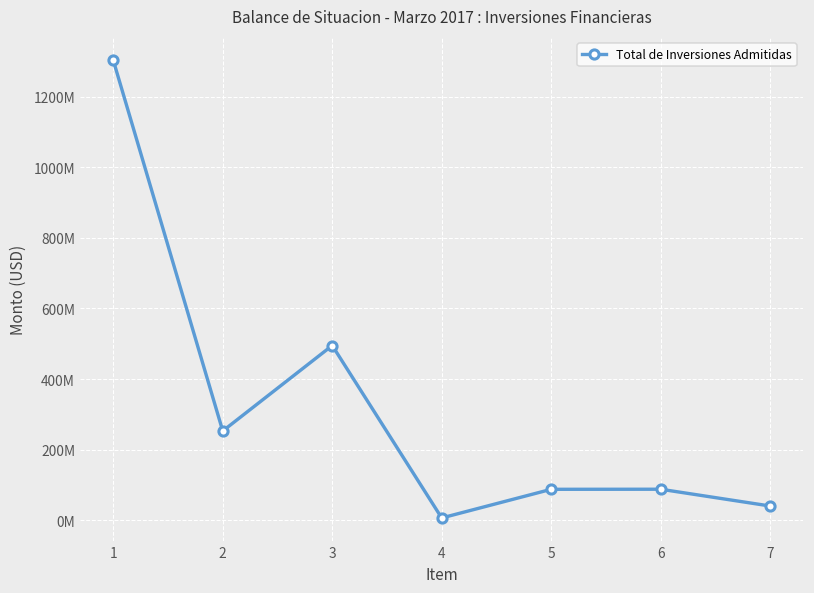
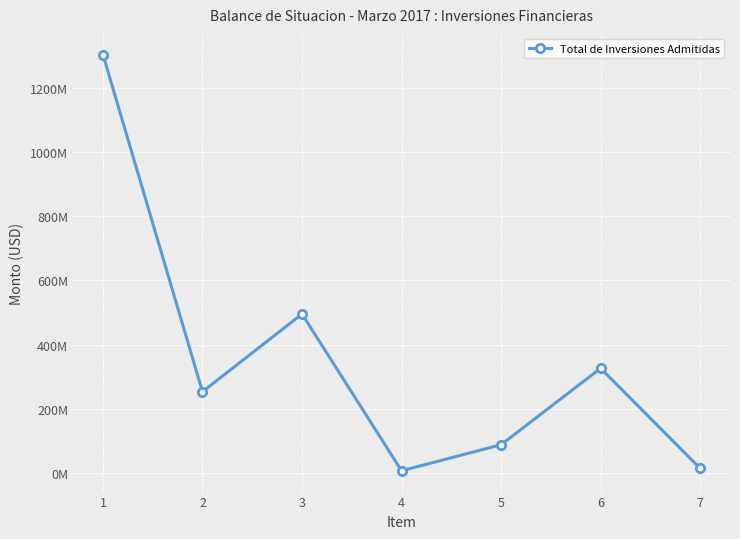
6: 90000000 -> 330000000
7: 40000000 -> 10000000
